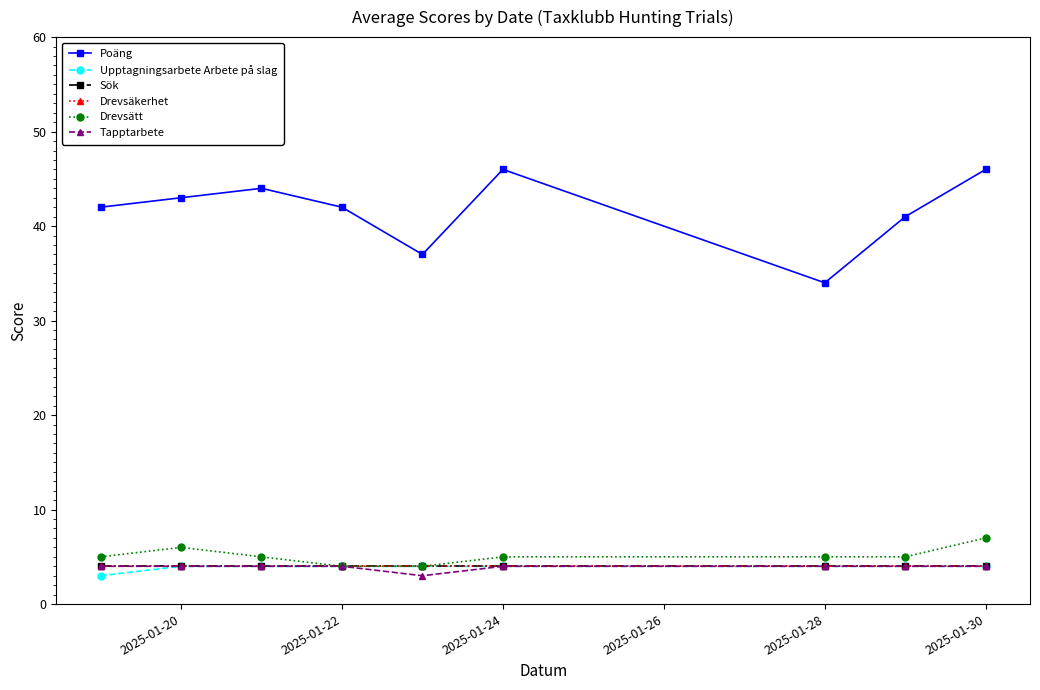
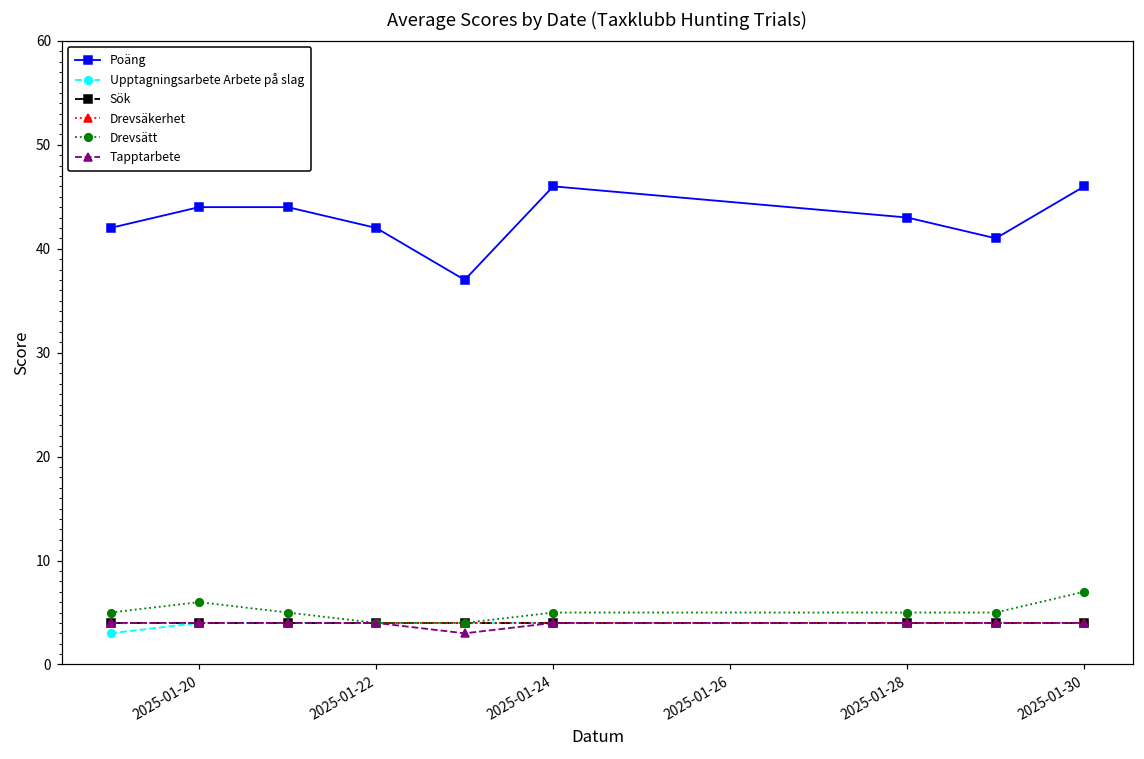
Poäng, 2025-01-20: 43 -> 44
Poäng, 2025-01-28: 34 -> 43
